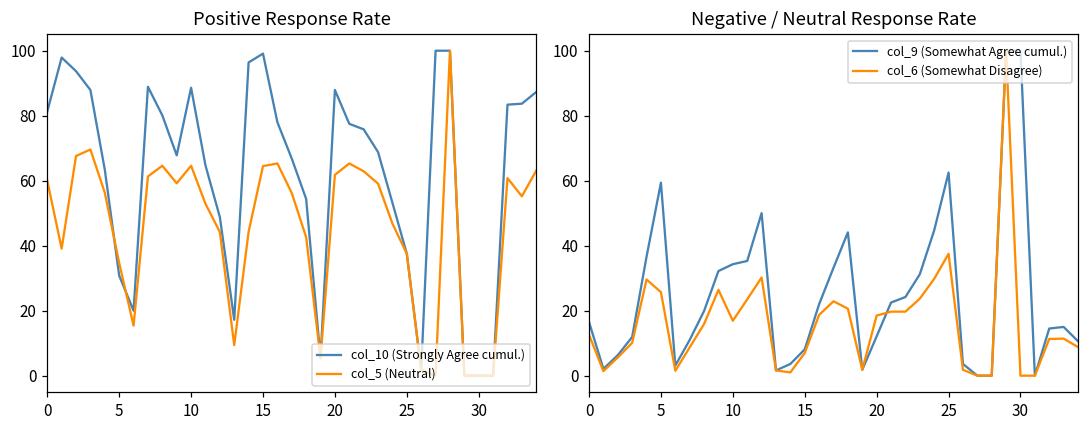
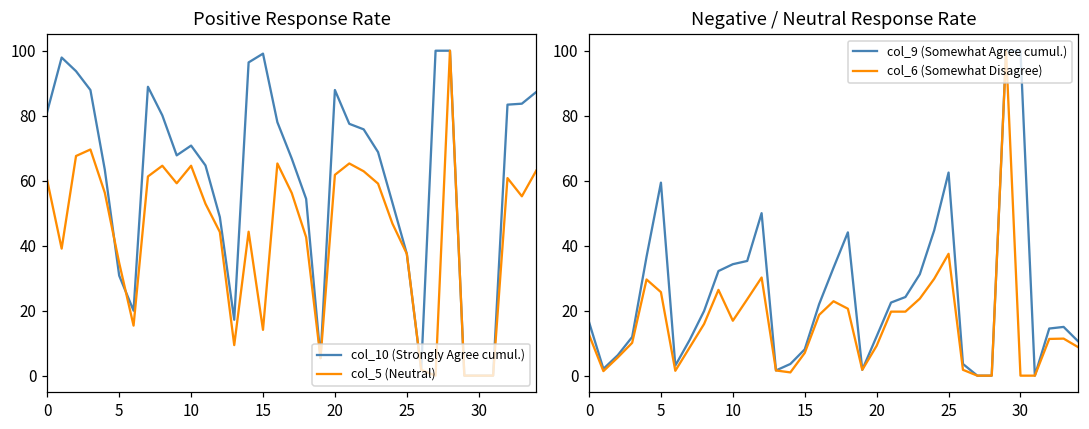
Positive Response Rate, col_10 (Strongly Agree cumul.), 10: 89 -> 71
Positive Response Rate, col_5 (Neutral), 15: 65 -> 14
Negative / Neutral Response Rate, col_6 (Somewhat Disagree), 20: 19 -> 9
